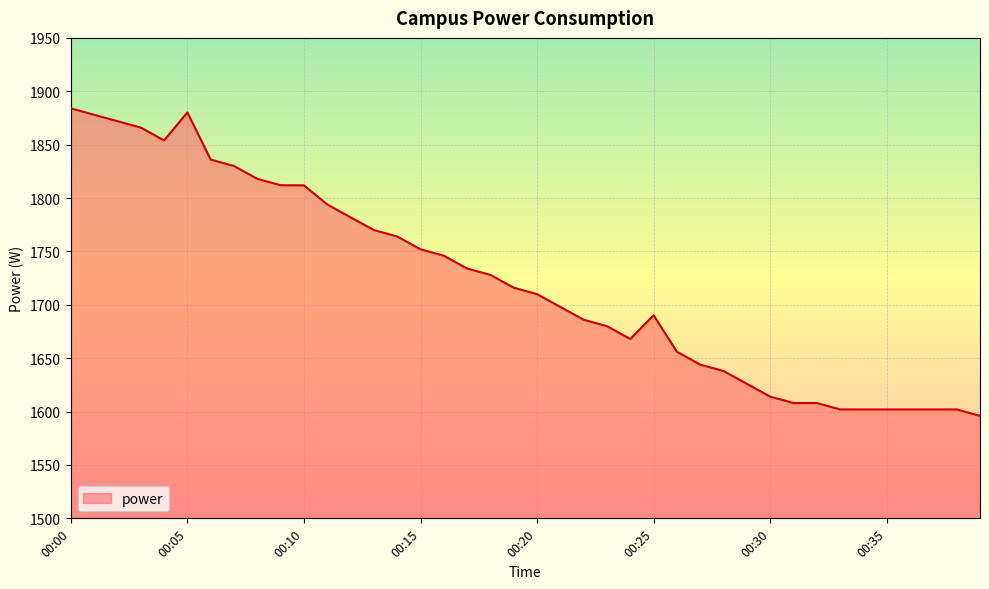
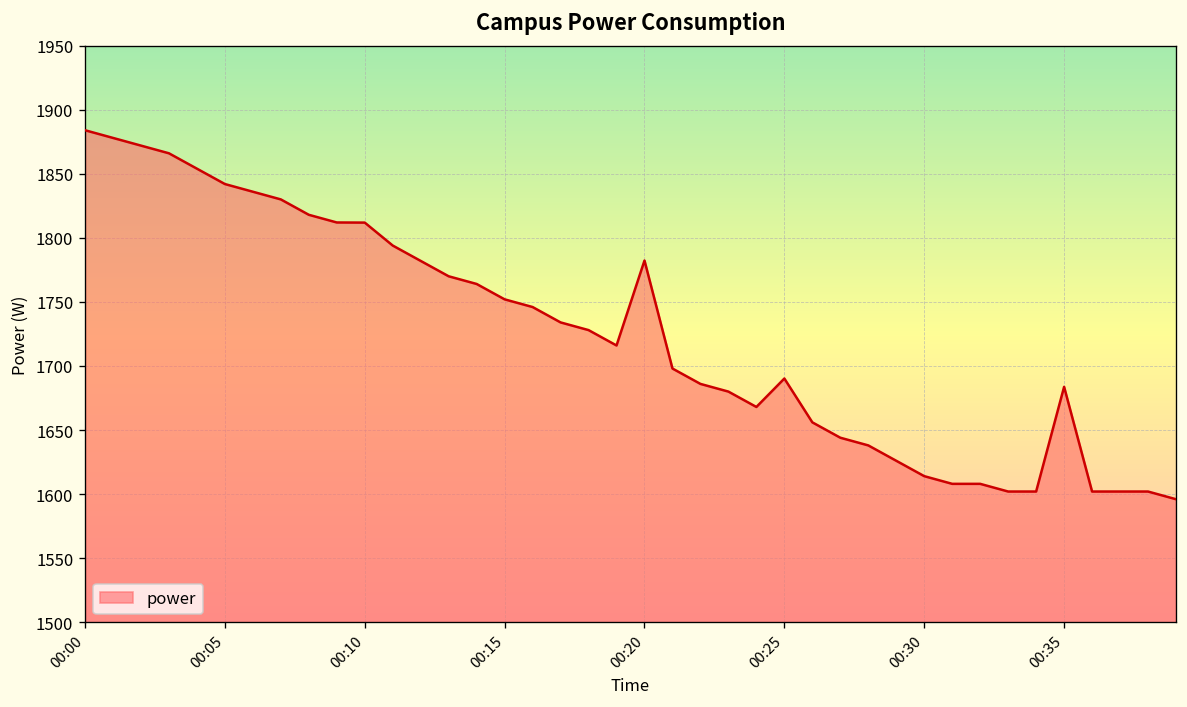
00:05: 1880 -> 1842
00:20: 1710 -> 1782
00:35: 1602 -> 1684
